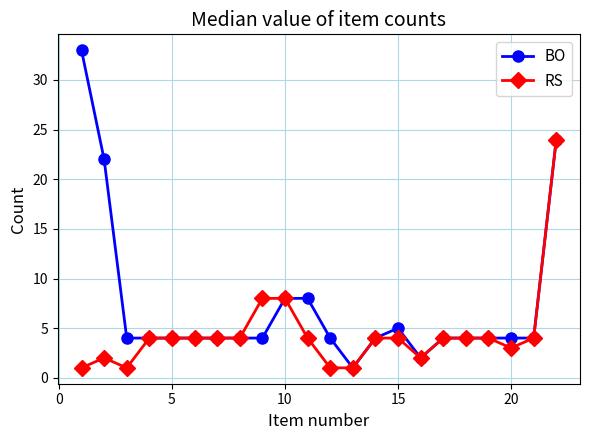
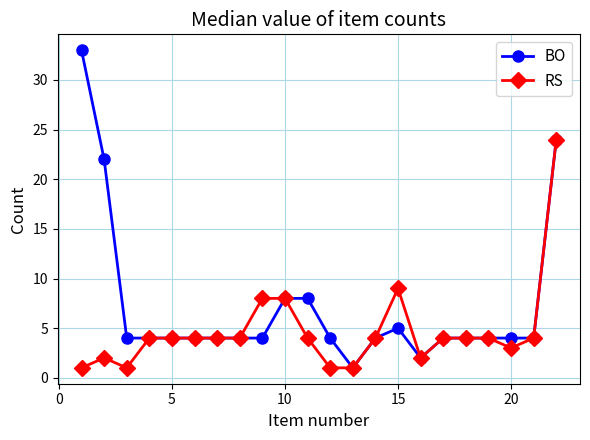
RS, 15: 4 -> 9
